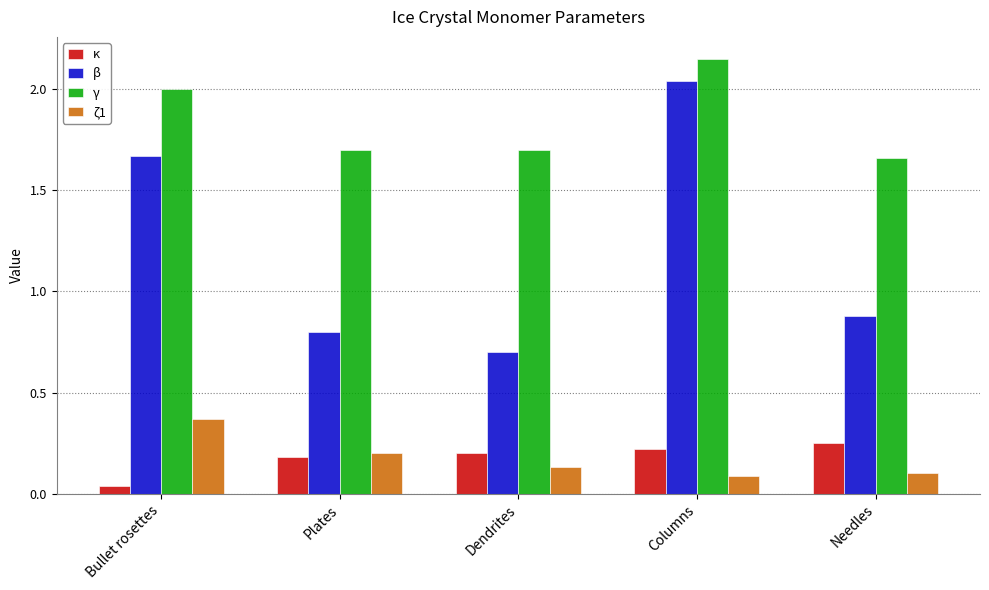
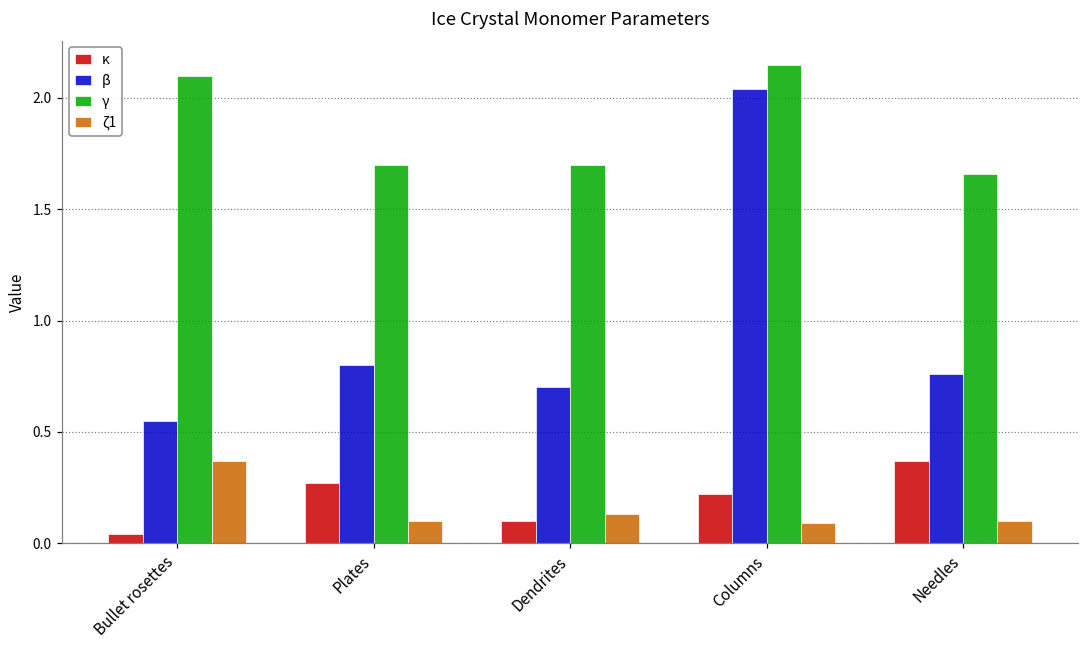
β, Bullet rosettes: 1.67 -> 0.55
γ, Bullet rosettes: 2.0 -> 2.1
κ, Plates: 0.18 -> 0.27
ζ1, Plates: 0.2 -> 0.1
κ, Dendrites: 0.2 -> 0.1
κ, Needles: 0.25 -> 0.37
β, Needles: 0.88 -> 0.76
